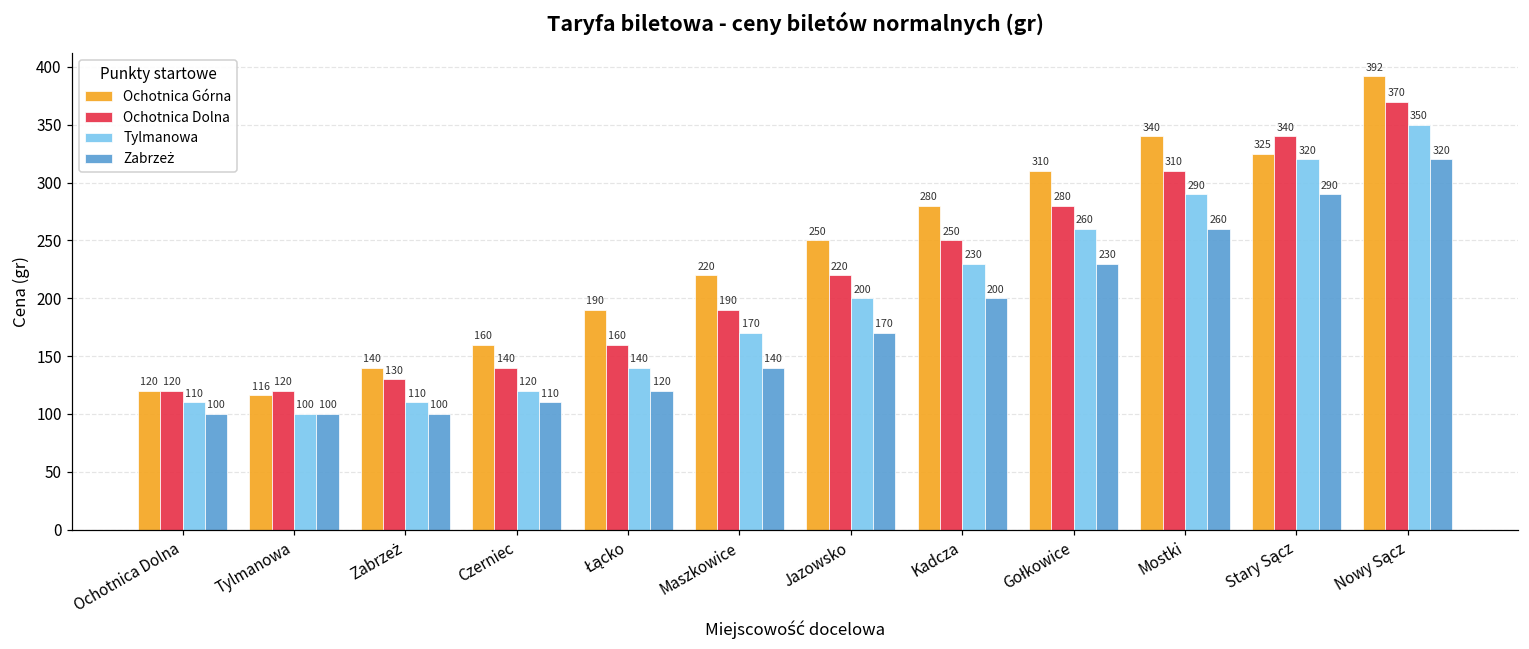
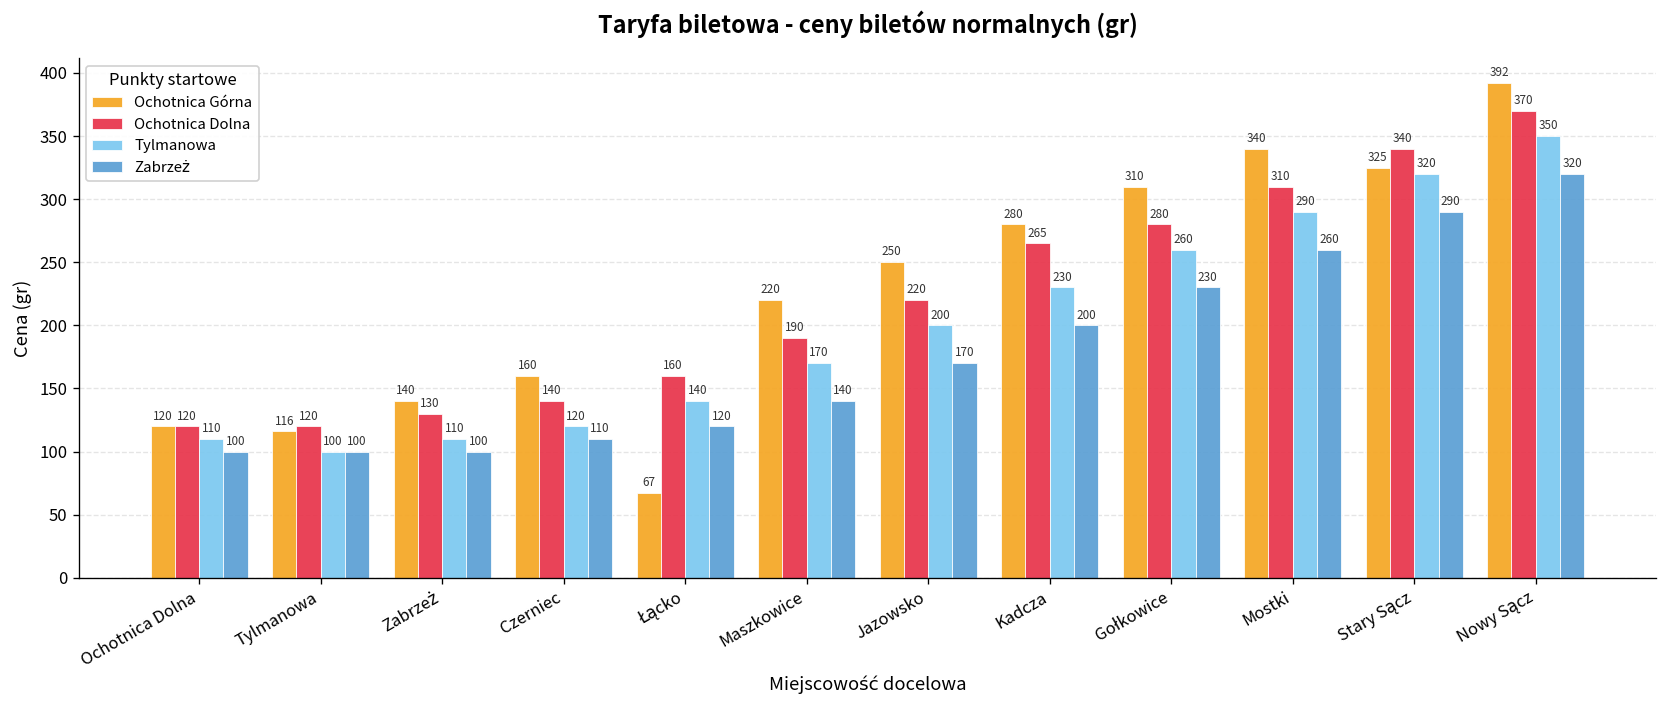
Ochotnica Górna, Łącko: 190 -> 67
Ochotnica Dolna, Kadcza: 250 -> 265
